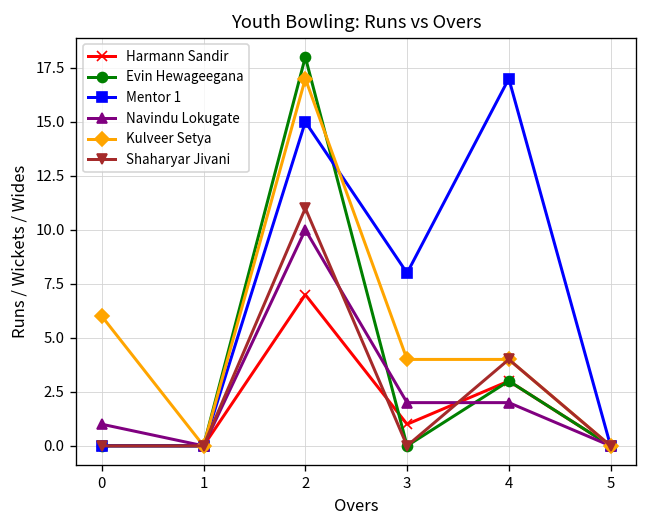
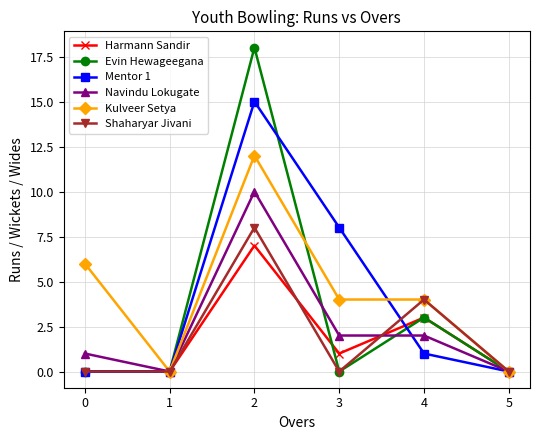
Kulveer Setya, 2: 17 -> 12
Shaharyar Jivani, 2: 11 -> 8
Mentor 1, 4: 17 -> 1
